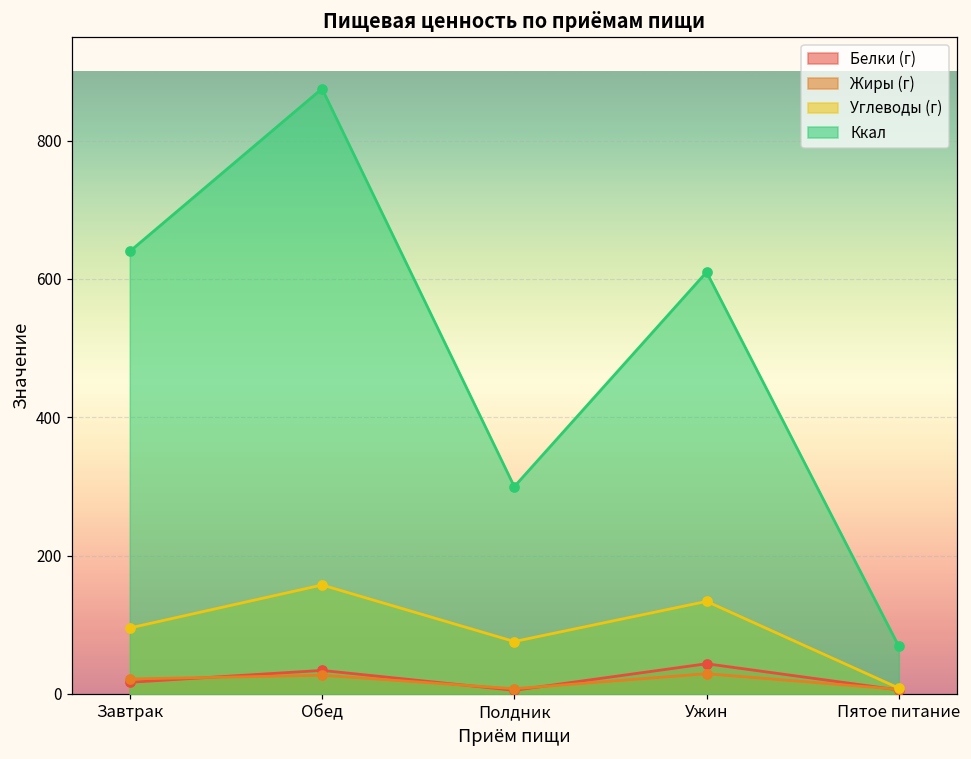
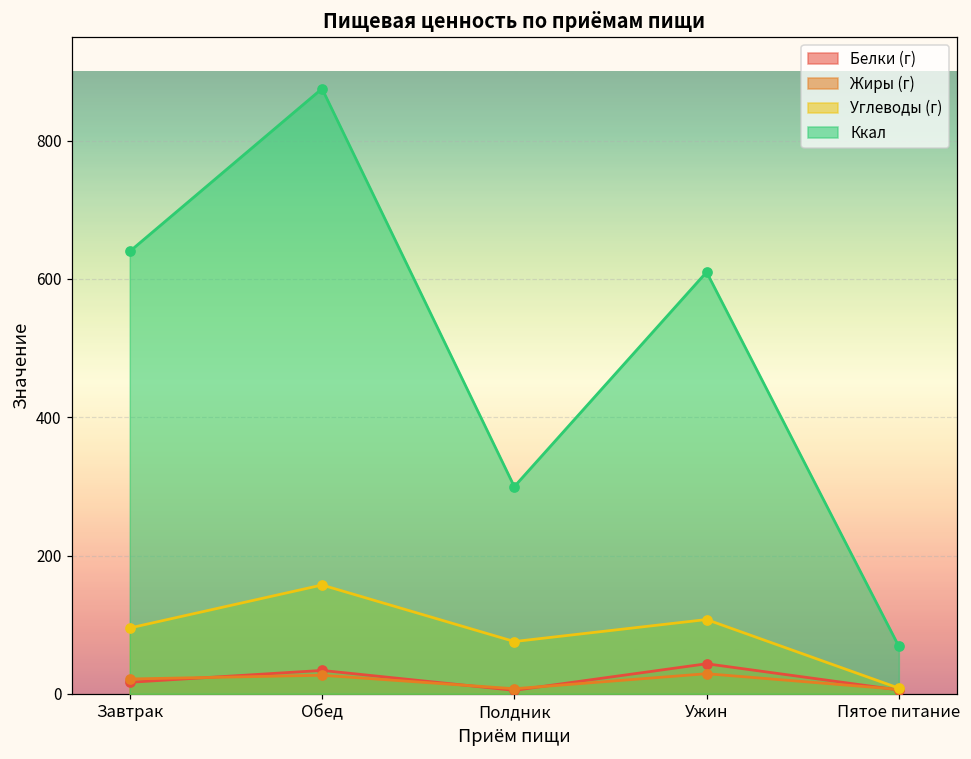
Углеводы (г), Ужин: 130 -> 110
